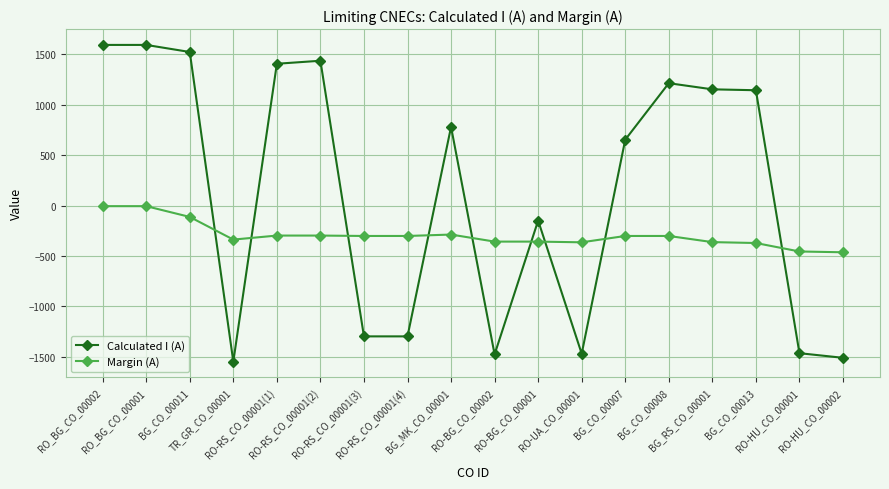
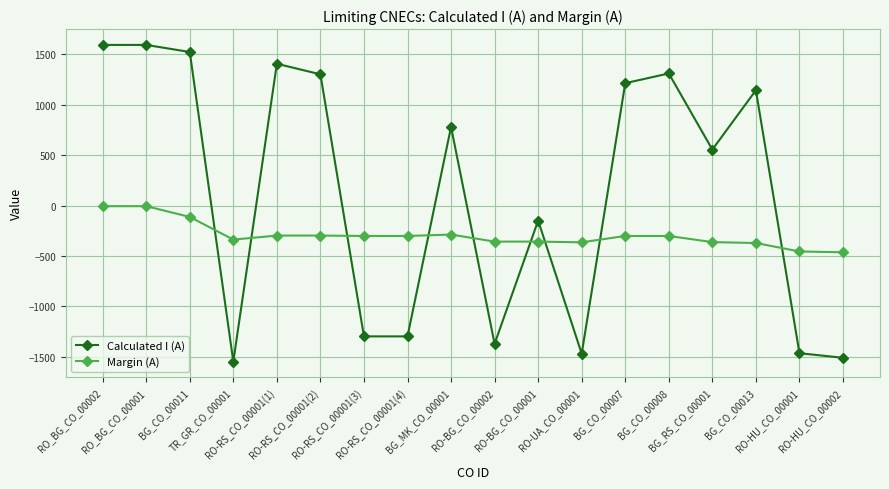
Calculated I (A), RO-RS_CO_00001(2): 1440 -> 1300
Calculated I (A), RO-BG_CO_00002: -1480 -> -1370
Calculated I (A), BG_CO_00007: 650 -> 1220
Calculated I (A), BG_CO_00008: 1220 -> 1310
Calculated I (A), BG_RS_CO_00001: 1150 -> 560
